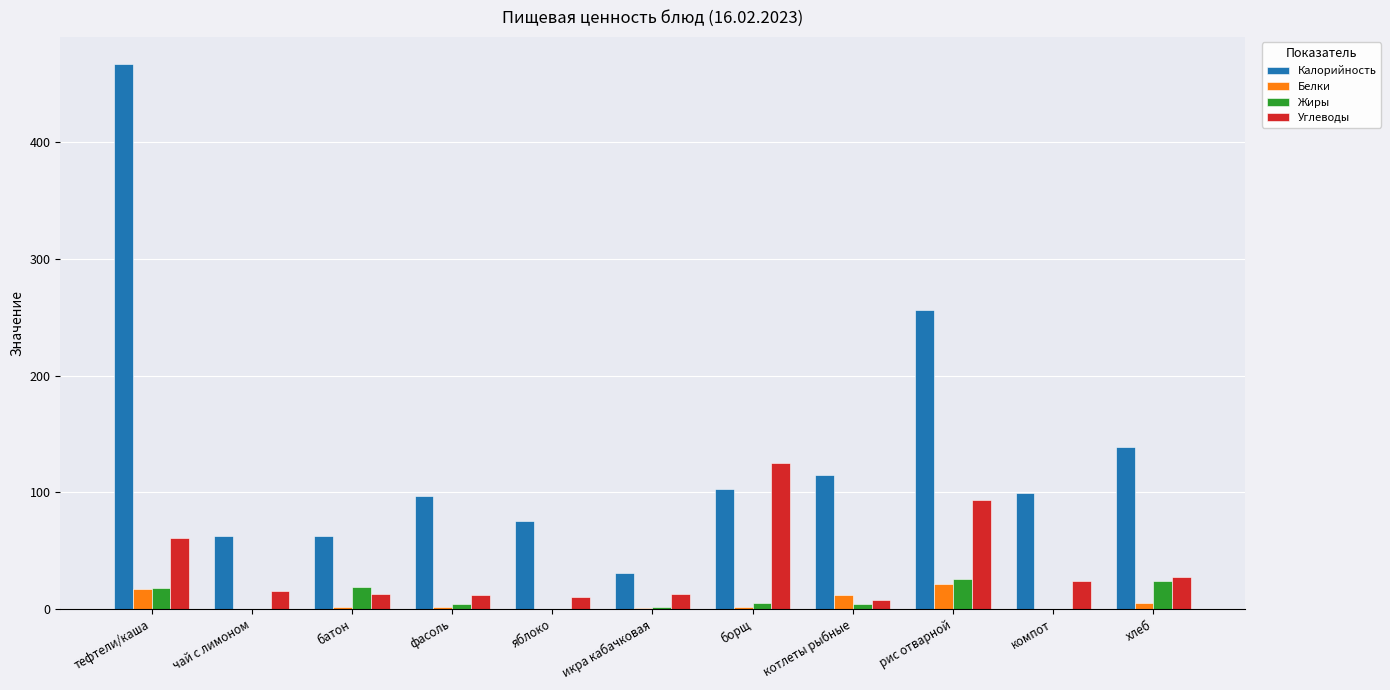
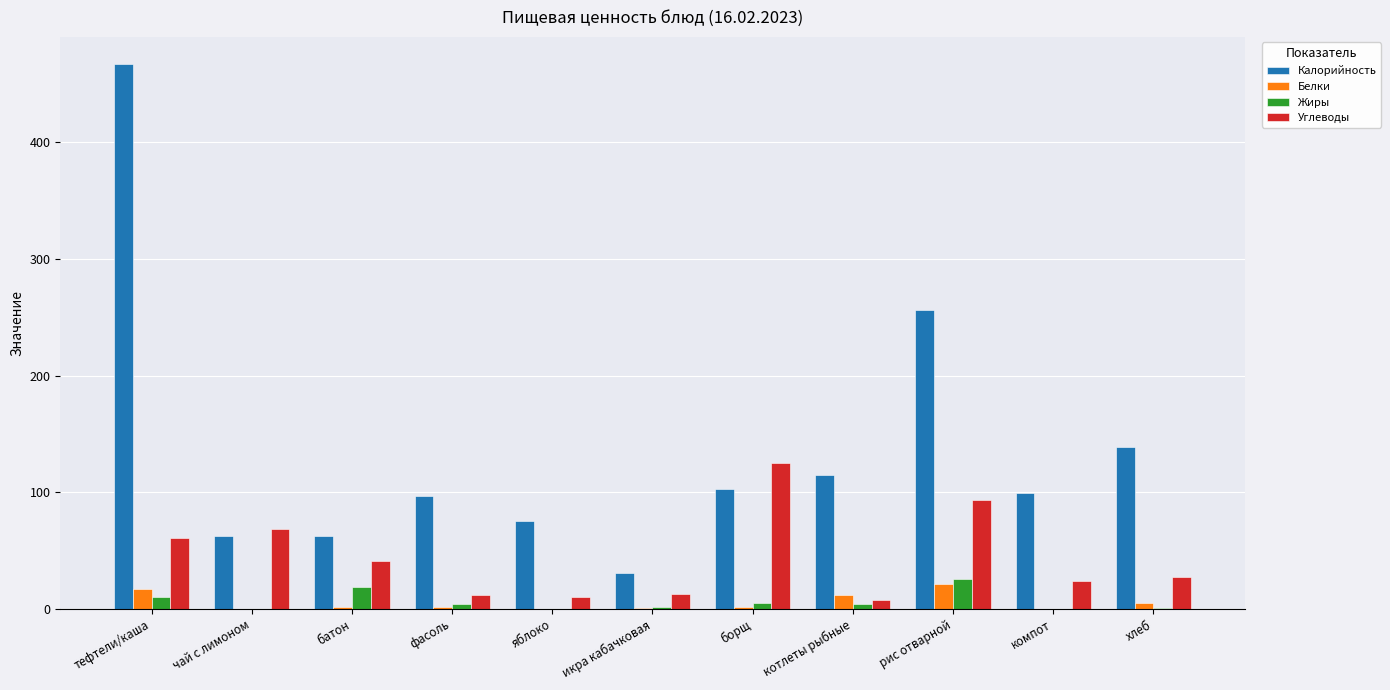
Жиры, тефтели/каша: 18 -> 10
Углеводы, чай с лимоном: 15 -> 69
Углеводы, батон: 13 -> 41
Жиры, хлеб: 24 -> 1
